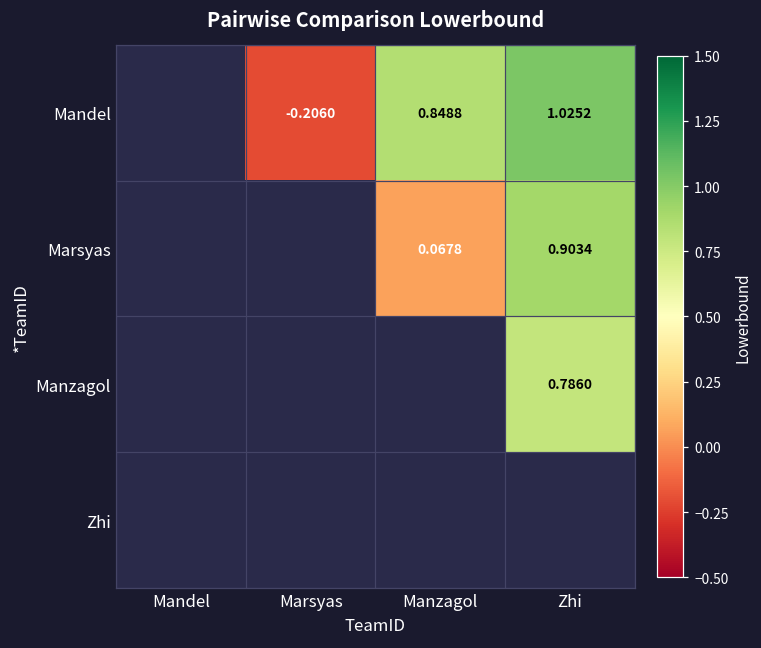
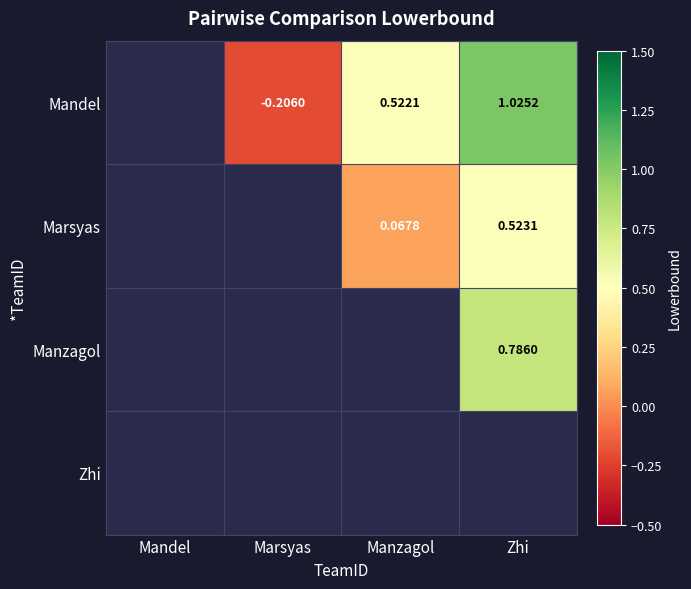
Mandel, Manzagol: 0.8488 -> 0.5221
Marsyas, Zhi: 0.9034 -> 0.5231
